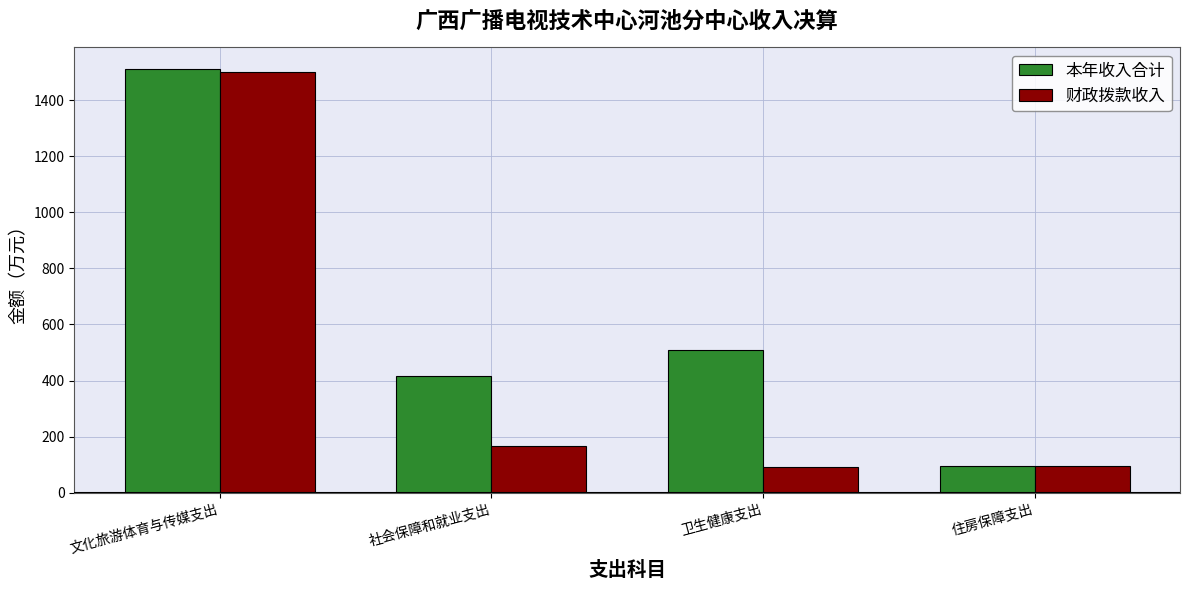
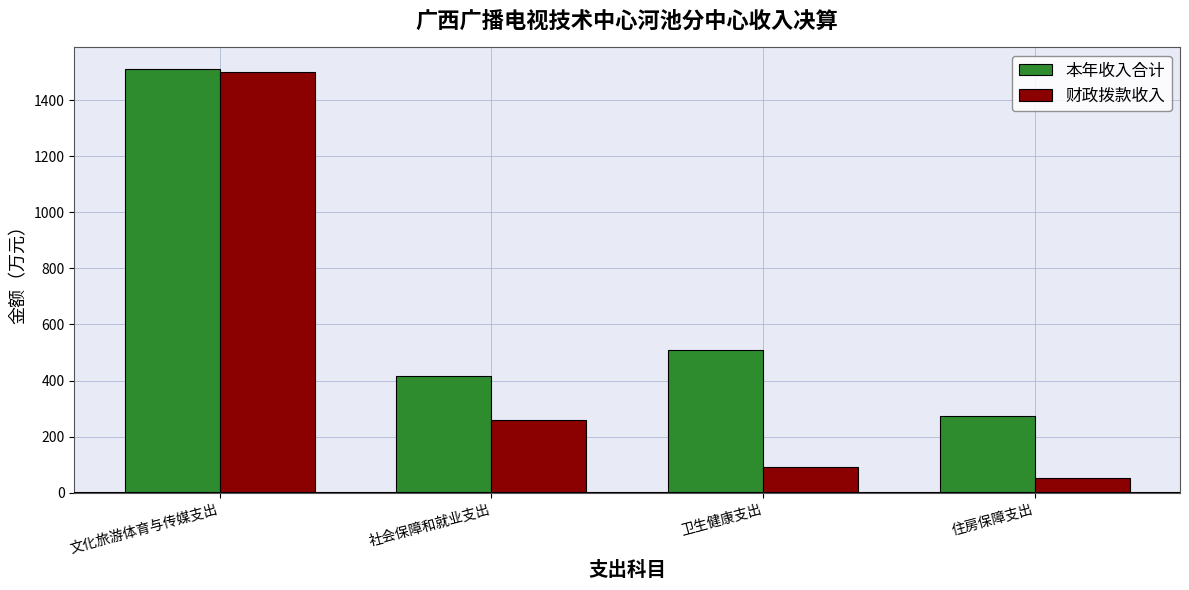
财政拨款收入, 社会保障和就业支出: 170 -> 260
本年收入合计, 住房保障支出: 100 -> 270
财政拨款收入, 住房保障支出: 100 -> 50
